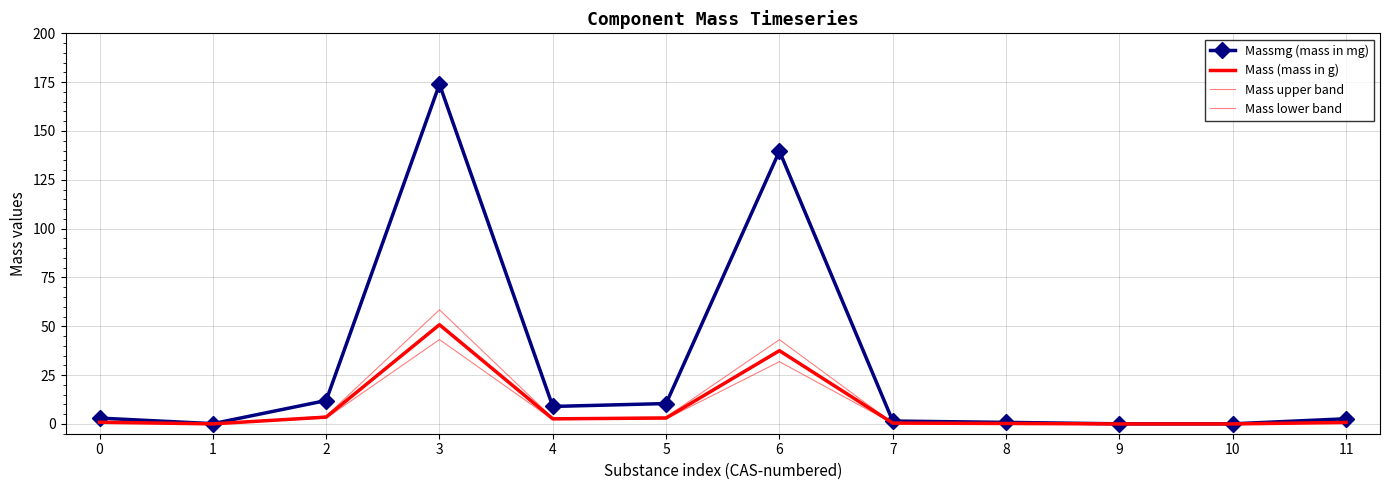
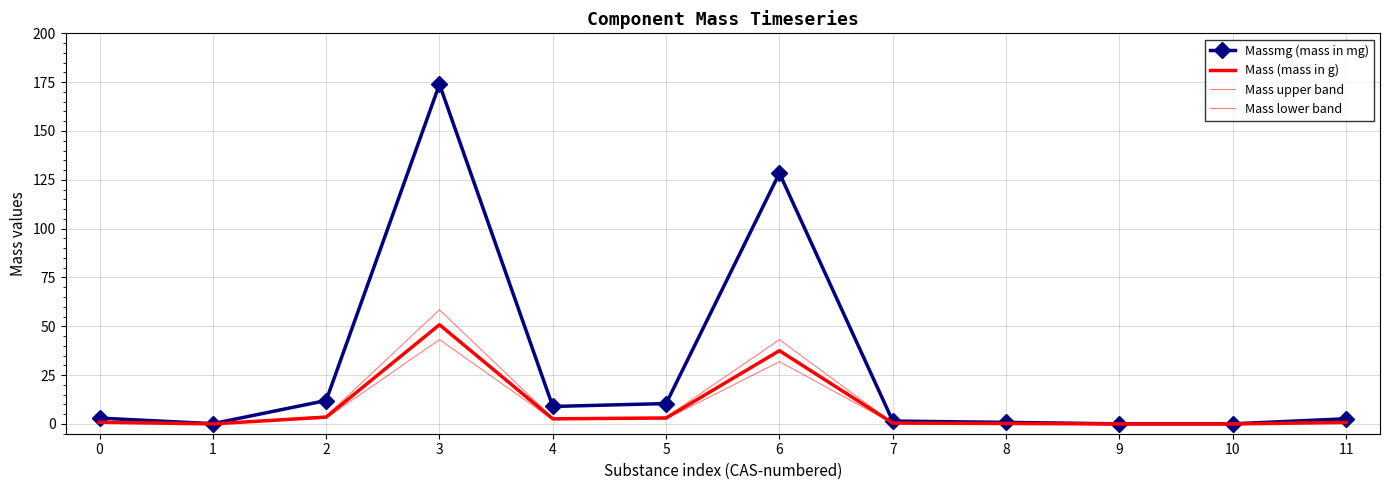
Massmg (mass in mg), 6: 140 -> 128
